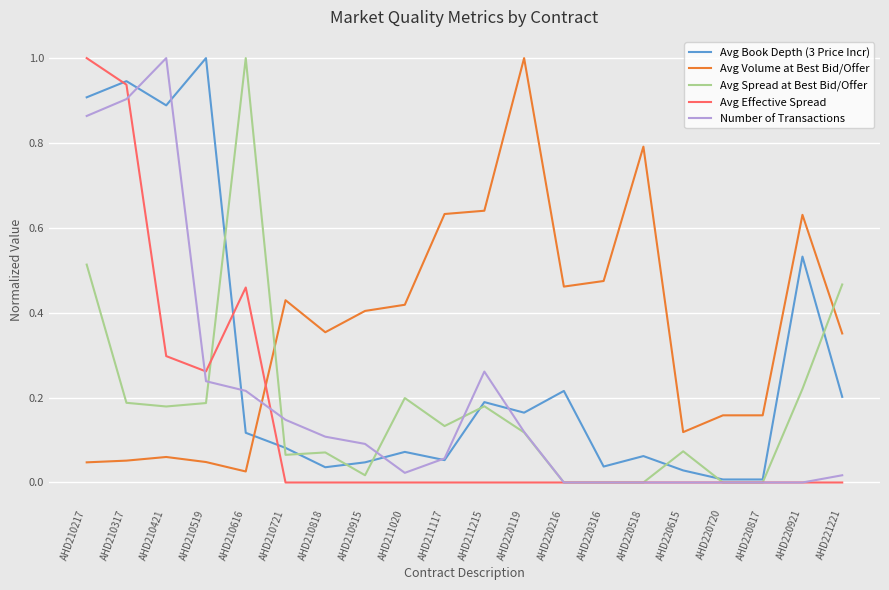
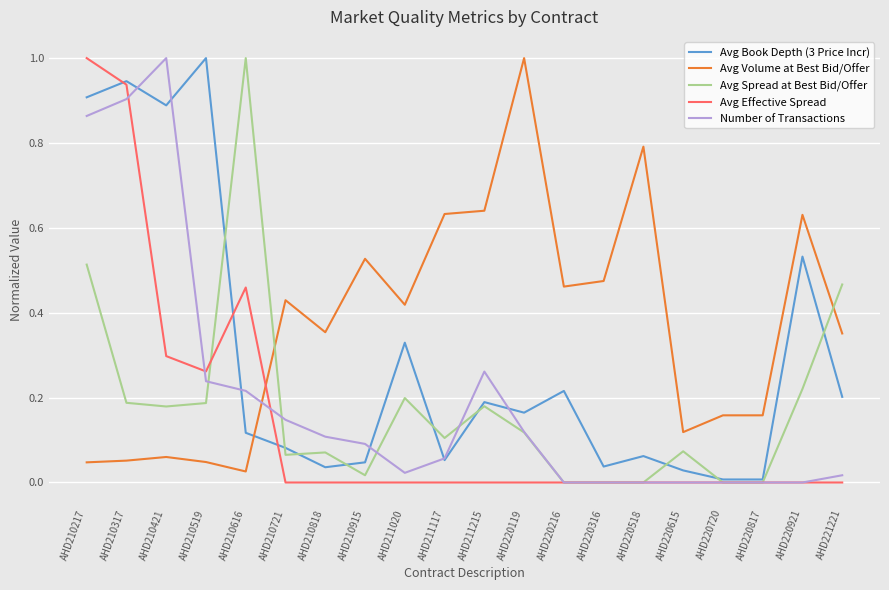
Avg Volume at Best Bid/Offer, AHD210915: 0.40 -> 0.53
Avg Book Depth (3 Price Incr), AHD211020: 0.07 -> 0.33
Avg Spread at Best Bid/Offer, AHD211117: 0.13 -> 0.10
